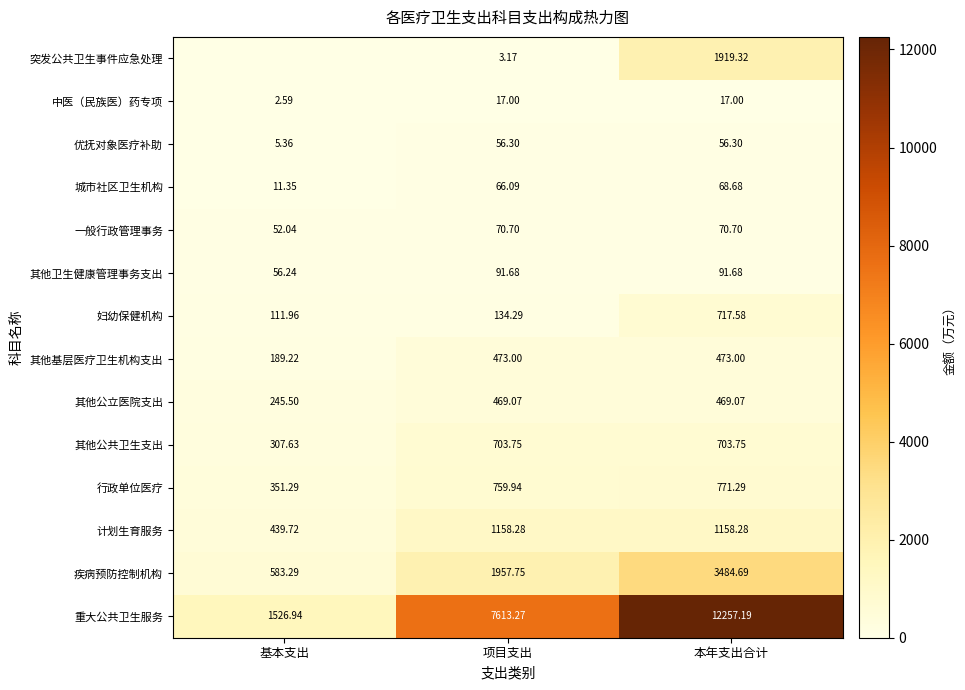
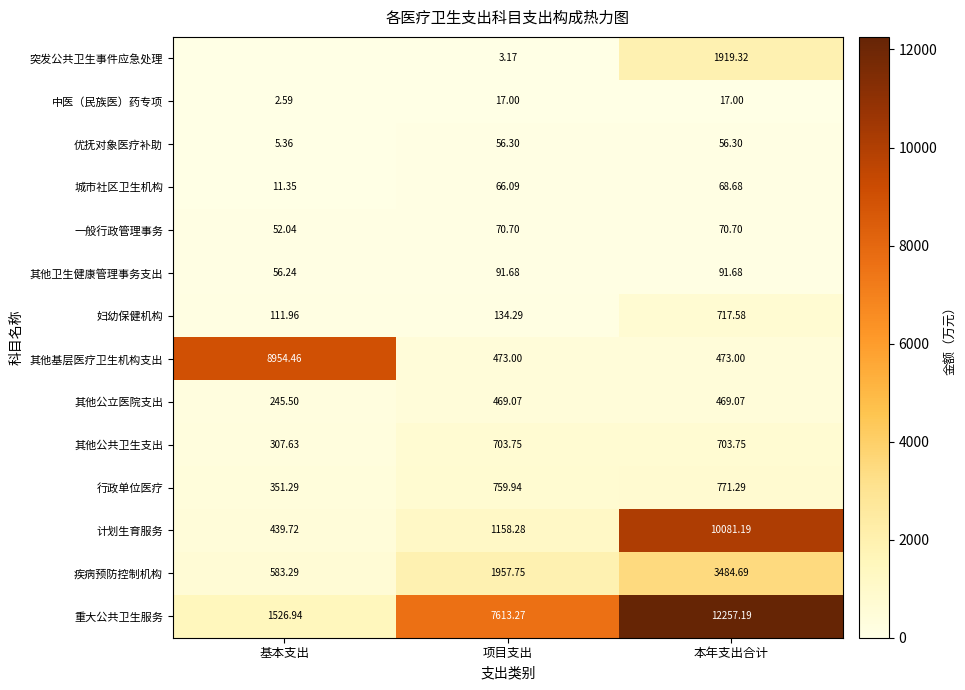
其他基层医疗卫生机构支出, 基本支出: 189.22 -> 8954.46
计划生育服务, 本年支出合计: 1158.28 -> 10081.19
